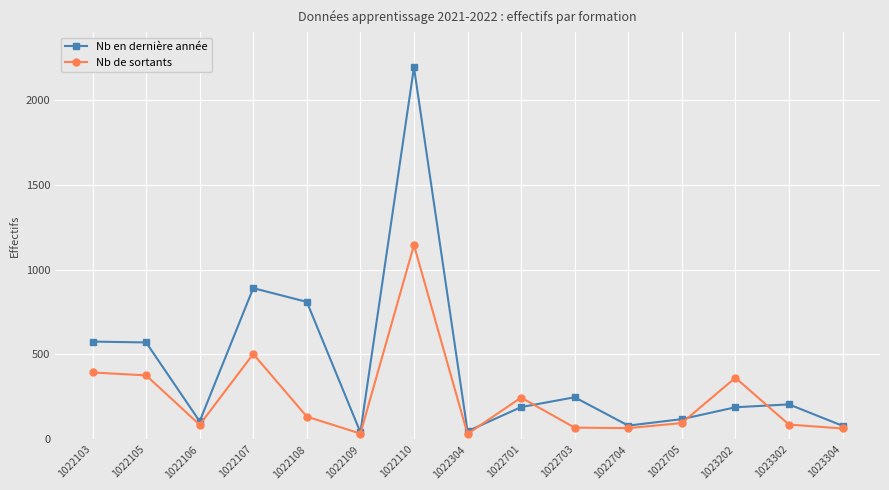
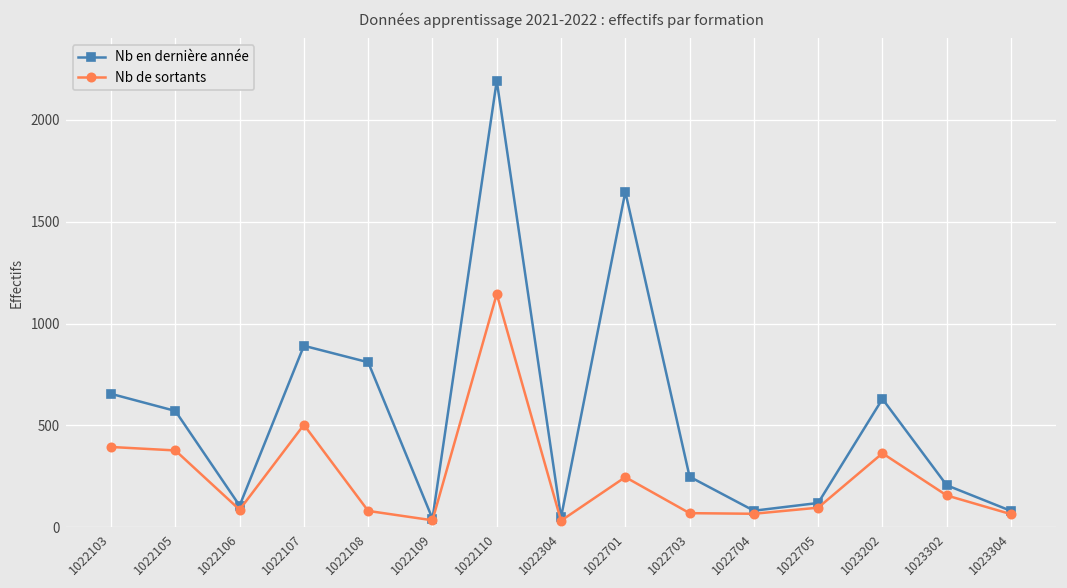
Nb en dernière année, 1022103: 580 -> 660
Nb de sortants, 1022108: 130 -> 80
Nb en dernière année, 1022701: 190 -> 1650
Nb en dernière année, 1023202: 190 -> 630
Nb de sortants, 1023302: 90 -> 160
